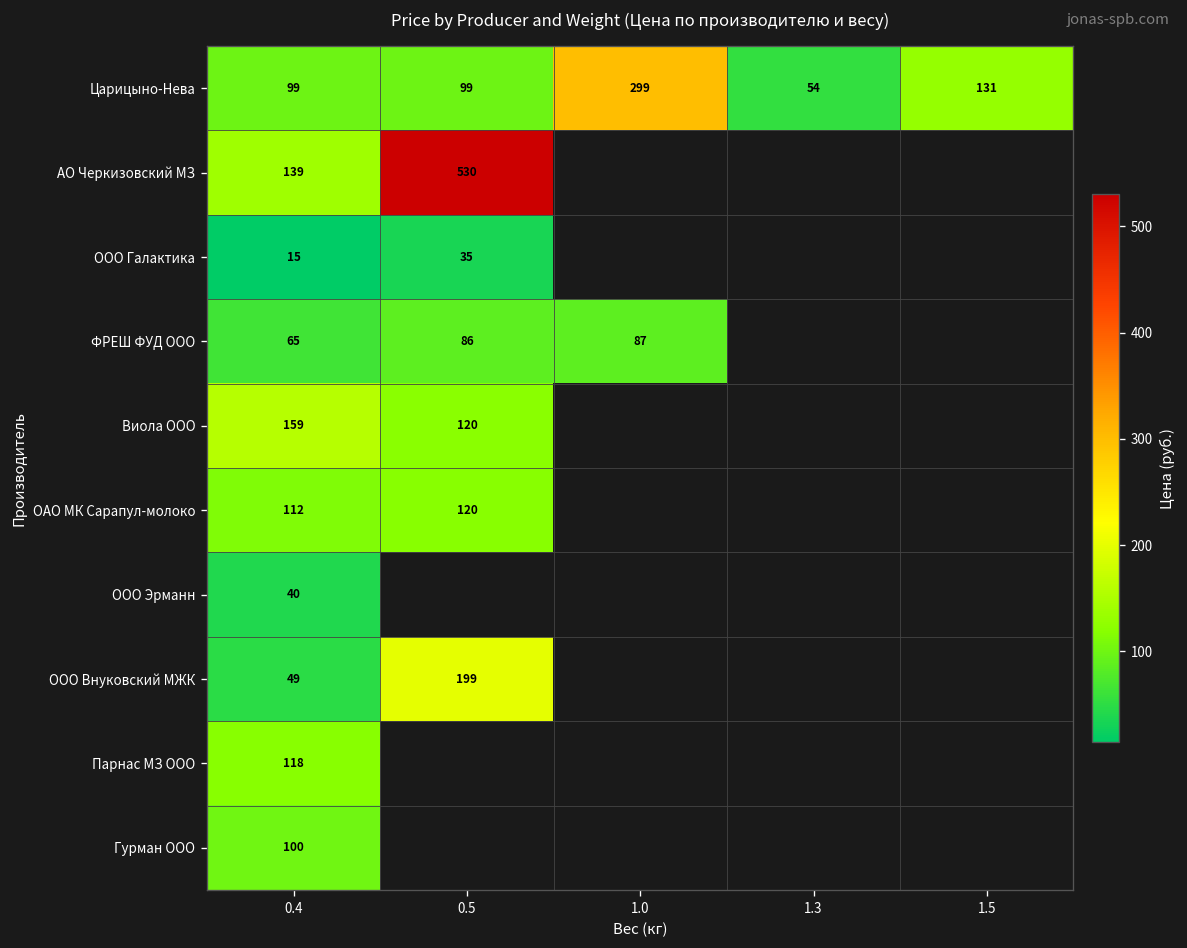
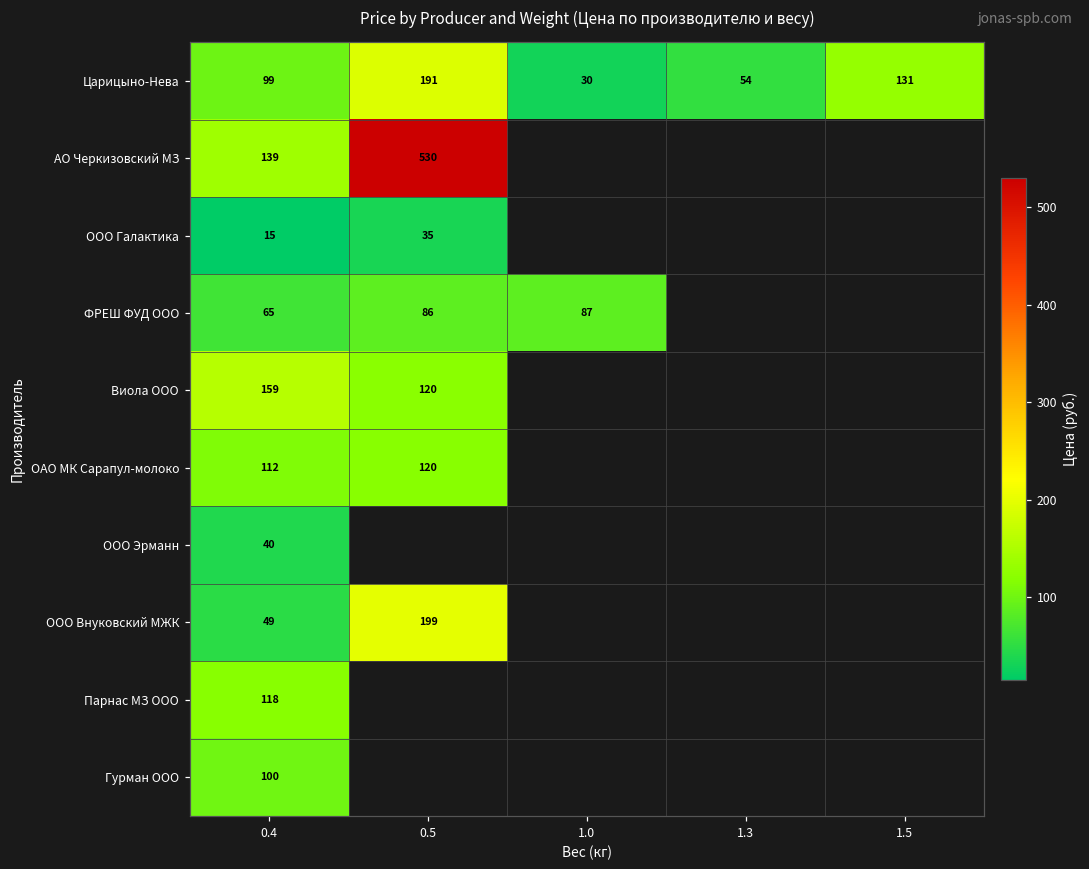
Царицыно-Нева, 0.5: 99 -> 191
Царицыно-Нева, 1.0: 299 -> 30
